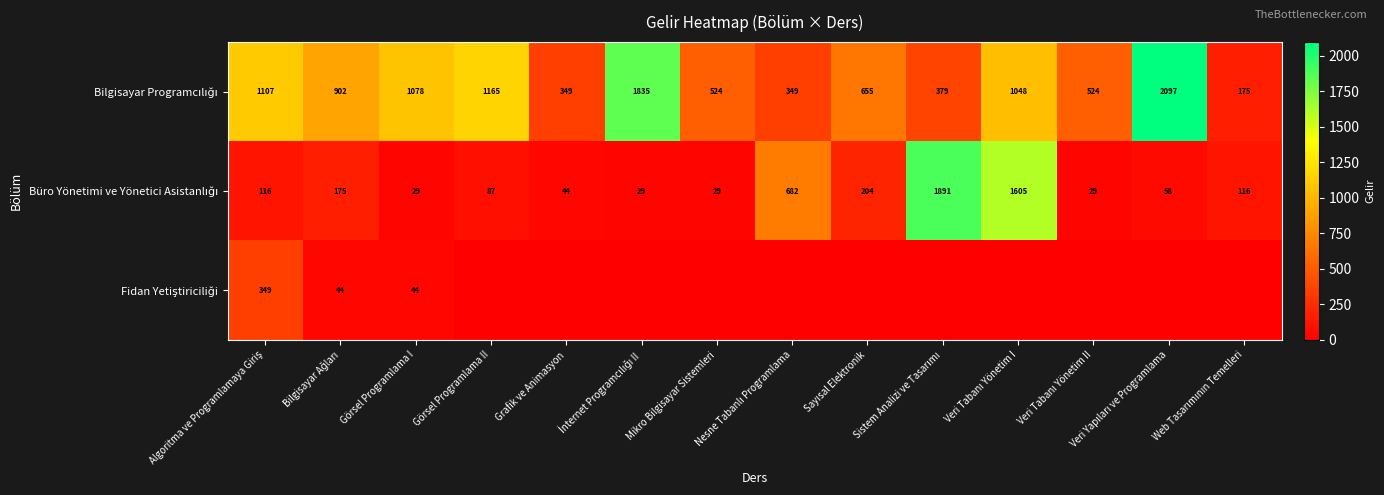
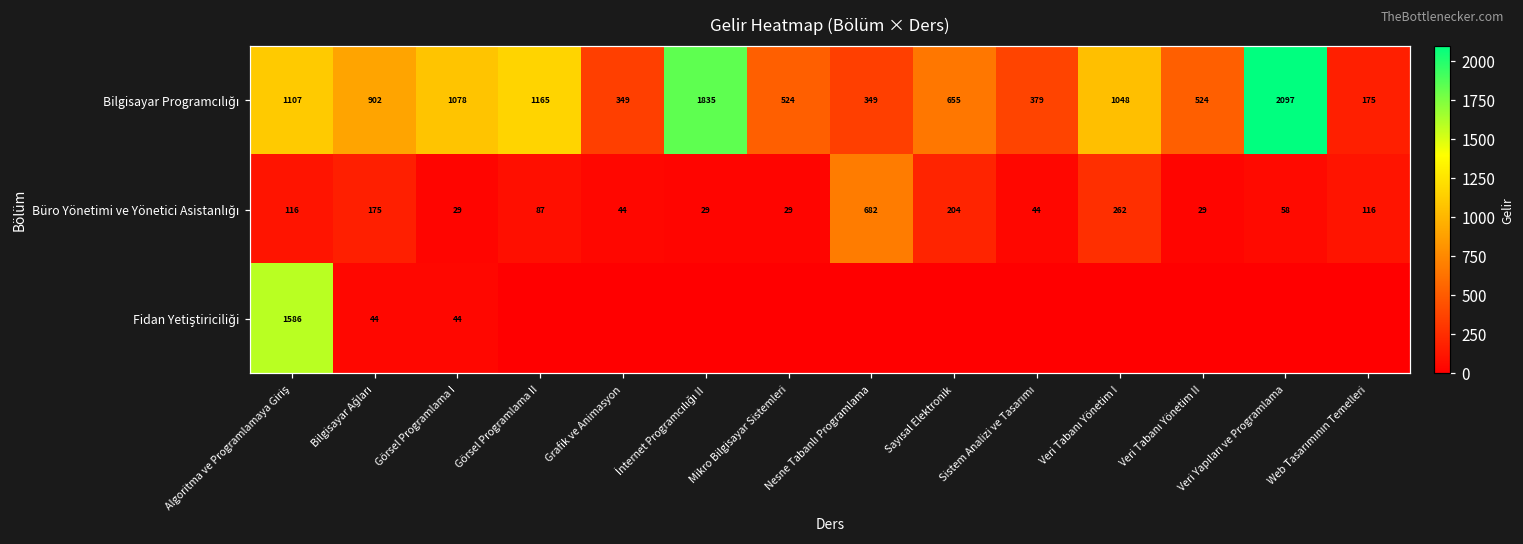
Büro Yönetimi ve Yönetici Asistanlığı, Sistem Analizi ve Tasarımı: 1891 -> 44
Büro Yönetimi ve Yönetici Asistanlığı, Veri Tabanı Yönetim I: 1605 -> 262
Fidan Yetiştiriciliği, Algoritma ve Programlamaya Giriş: 349 -> 1586
